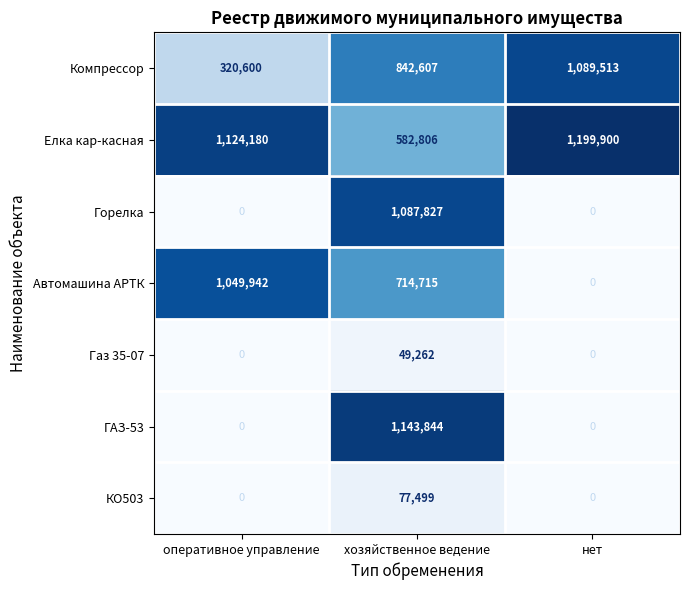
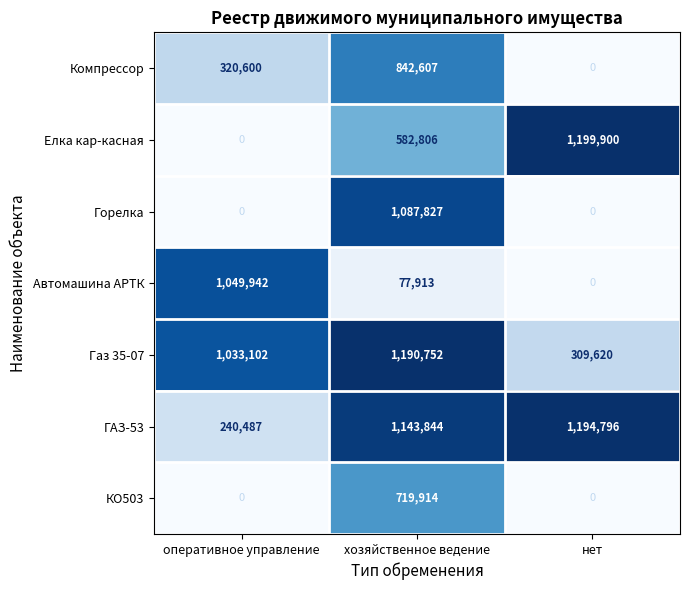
Компрессор, нет: 1,089,513 -> 0
Елка кар-касная, оперативное управление: 1,124,180 -> 0
Автомашина АРТК, хозяйственное ведение: 714,715 -> 77,913
Газ 35-07, оперативное управление: 0 -> 1,033,102
Газ 35-07, хозяйственное ведение: 49,262 -> 1,190,752
Газ 35-07, нет: 0 -> 309,620
ГАЗ-53, оперативное управление: 0 -> 240,487
ГАЗ-53, нет: 0 -> 1,194,796
КО503, хозяйственное ведение: 77,499 -> 719,914
